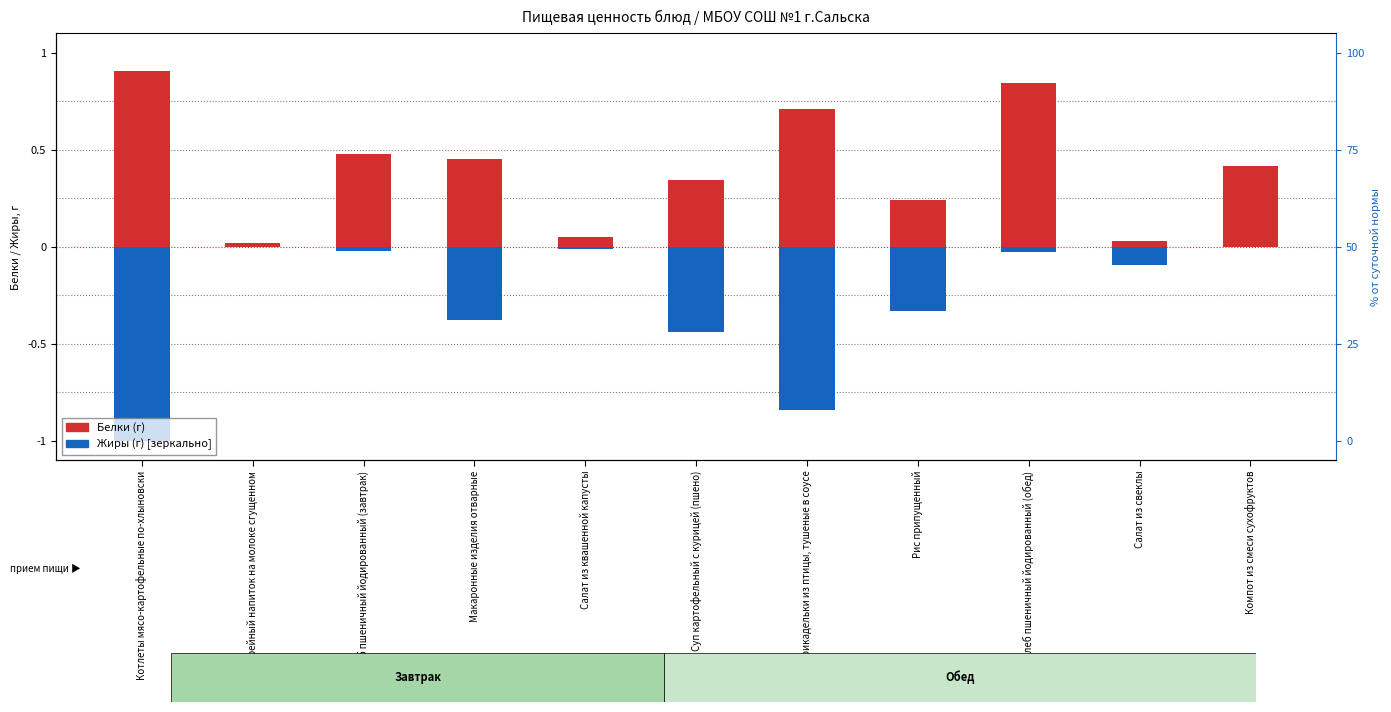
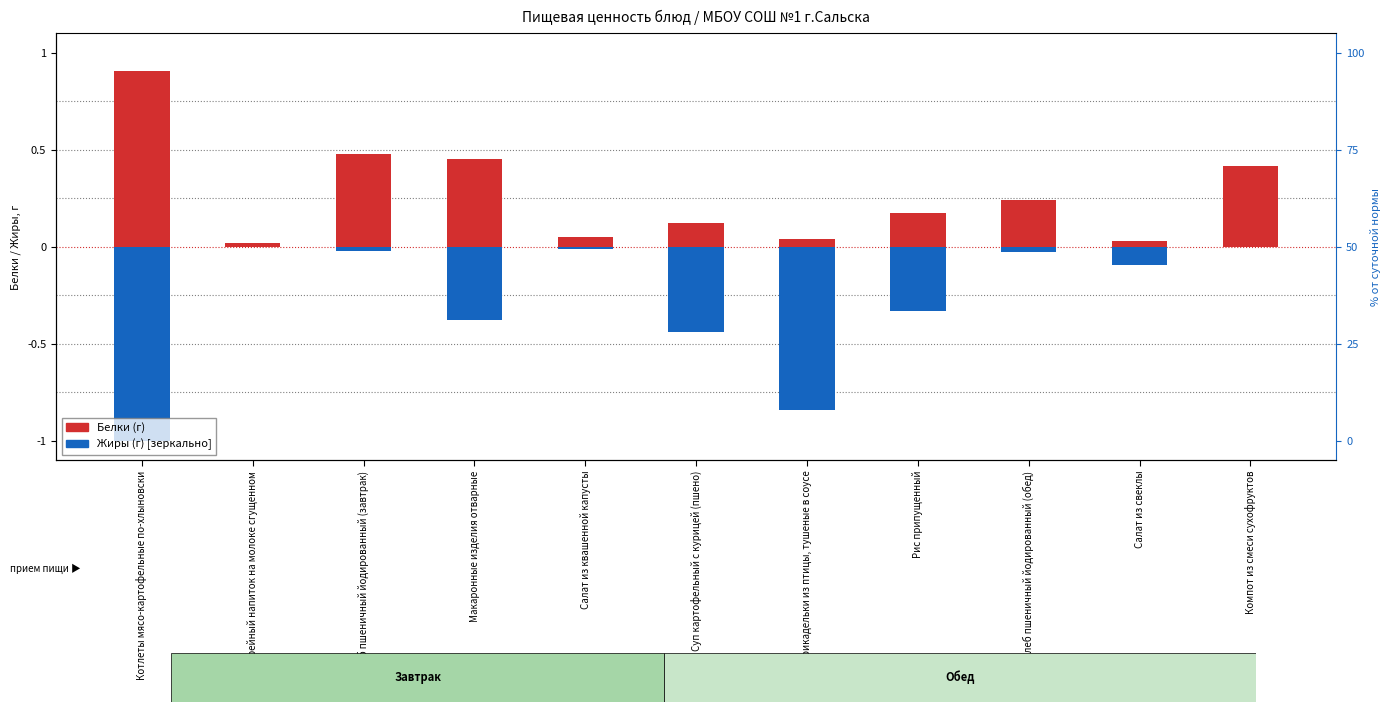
Белки (г), Суп картофельный с курицей (пшено): 0.34 -> 0.12
Белки (г), Фрикадельки из птицы, тушеные в соусе: 0.71 -> 0.04
Белки (г), Рис припущенный: 0.24 -> 0.18
Белки (г), Хлеб пшеничный йодированный (обед): 0.85 -> 0.24
